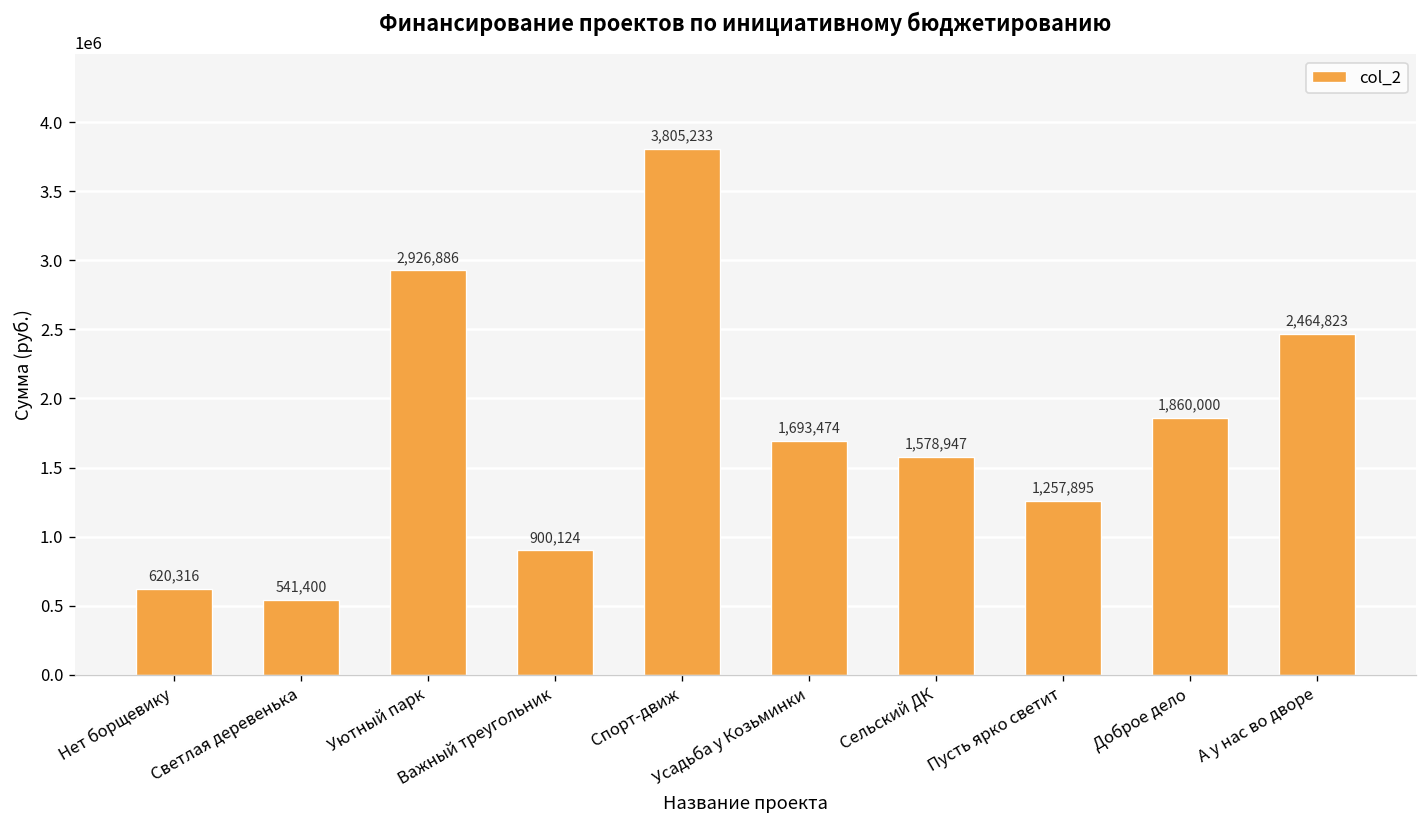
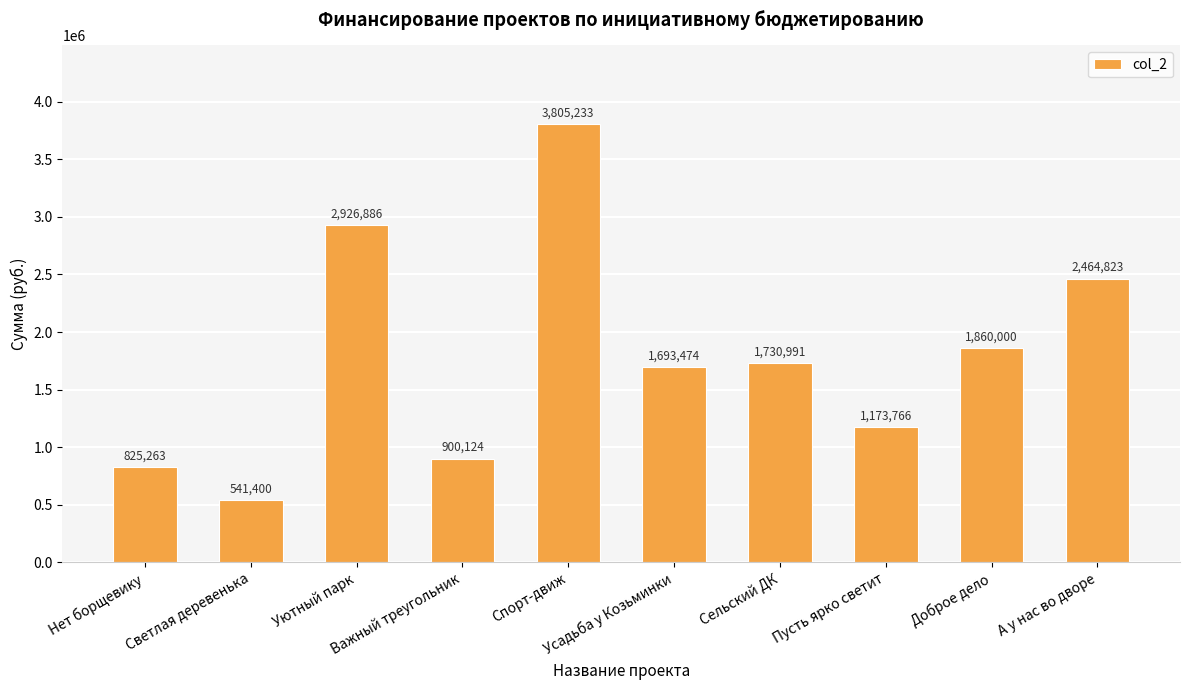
Нет борщевику: 620,316 -> 825,263
Сельский ДК: 1,578,947 -> 1,730,991
Пусть ярко светит: 1,257,895 -> 1,173,766
